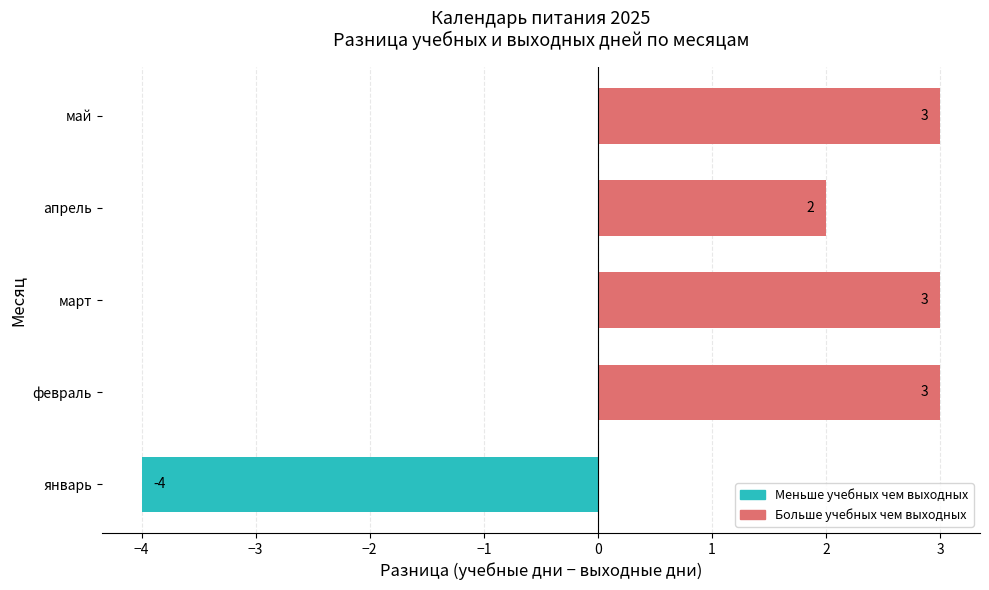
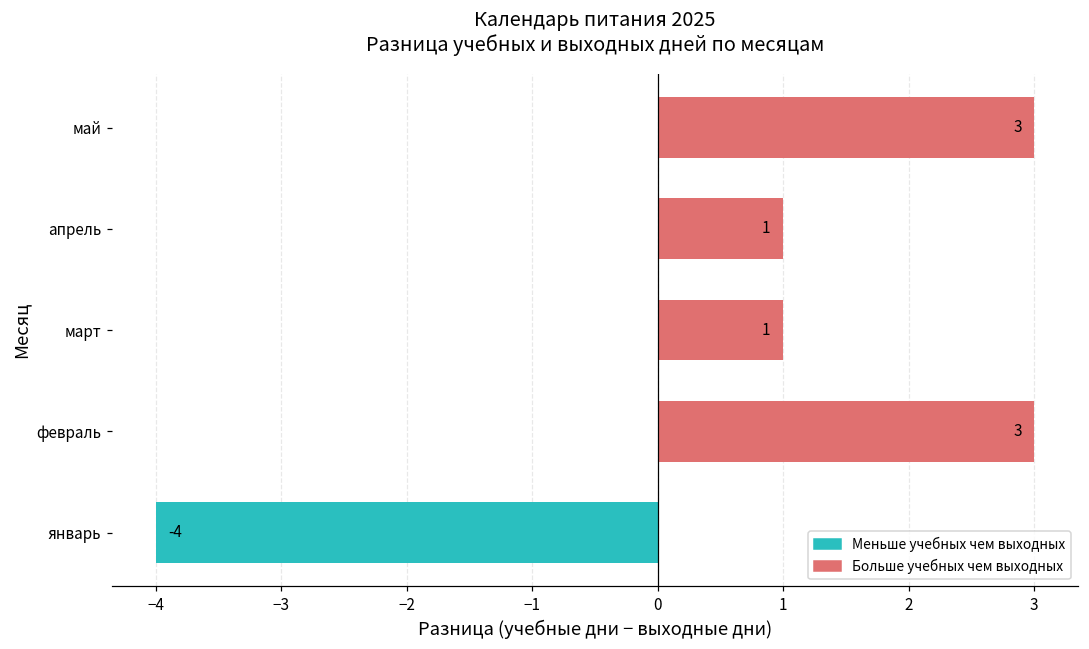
апрель: 2 -> 1
март: 3 -> 1
